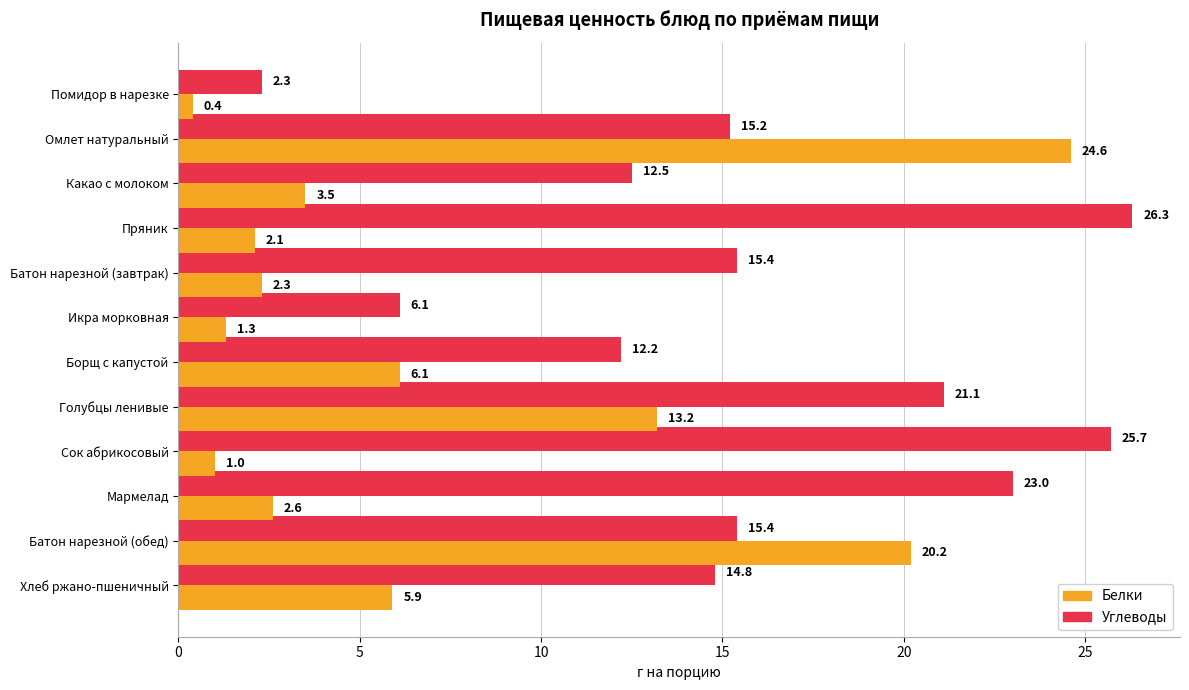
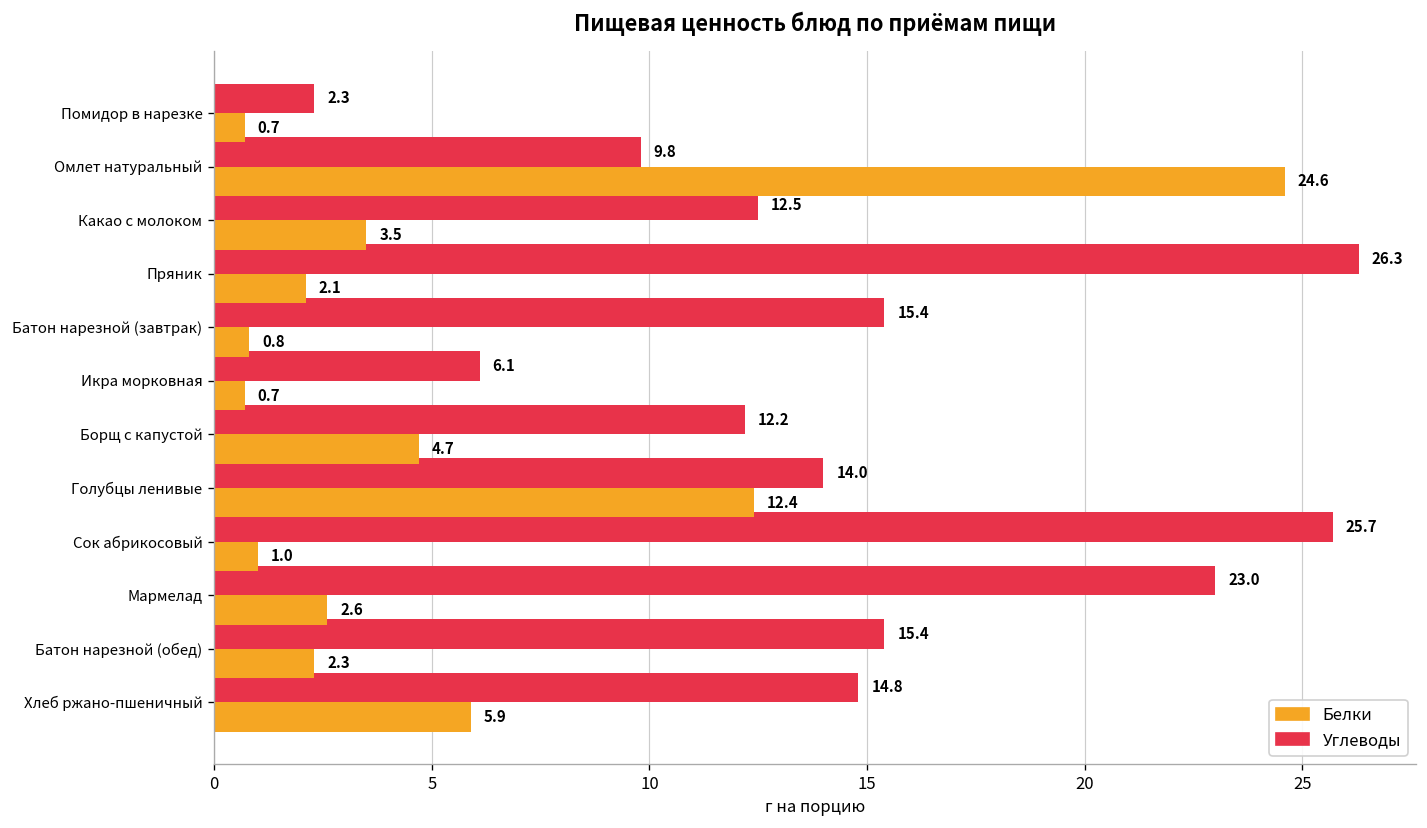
Белки, Помидор в нарезке: 0.4 -> 0.7
Углеводы, Омлет натуральный: 15.2 -> 9.8
Белки, Батон нарезной (завтрак): 2.3 -> 0.8
Белки, Икра морковная: 1.3 -> 0.7
Белки, Борщ с капустой: 6.1 -> 4.7
Углеводы, Голубцы ленивые: 21.1 -> 14.0
Белки, Голубцы ленивые: 13.2 -> 12.4
Белки, Батон нарезной (обед): 20.2 -> 2.3
